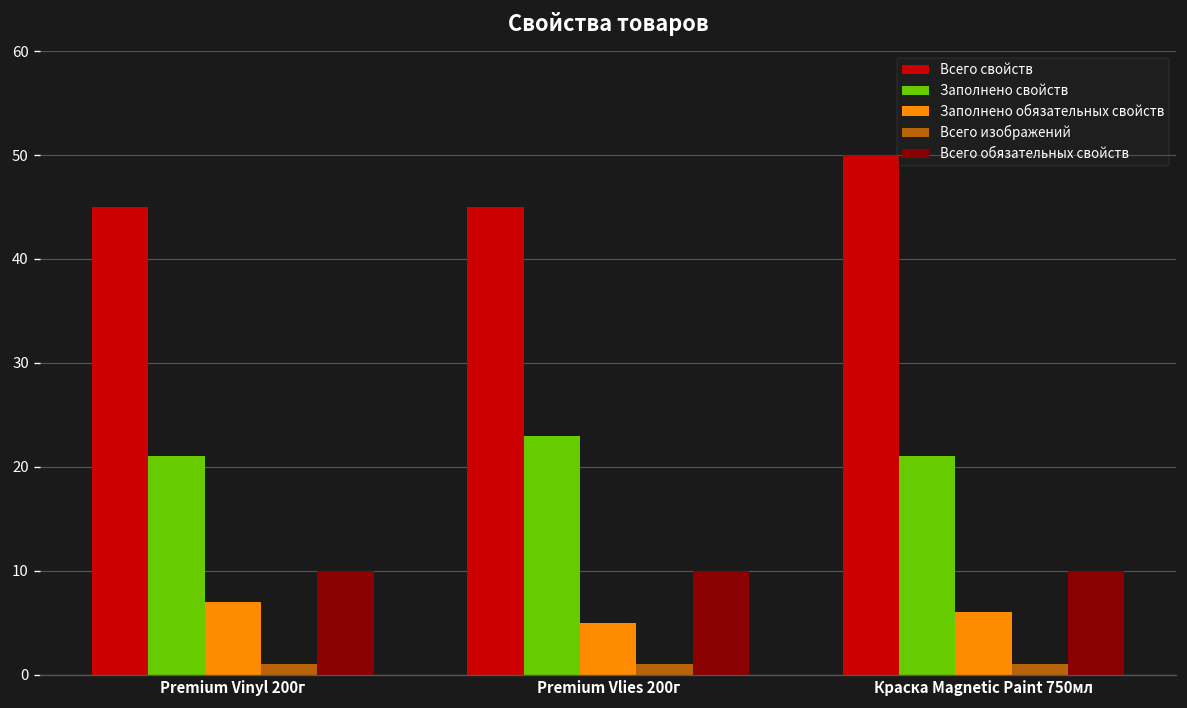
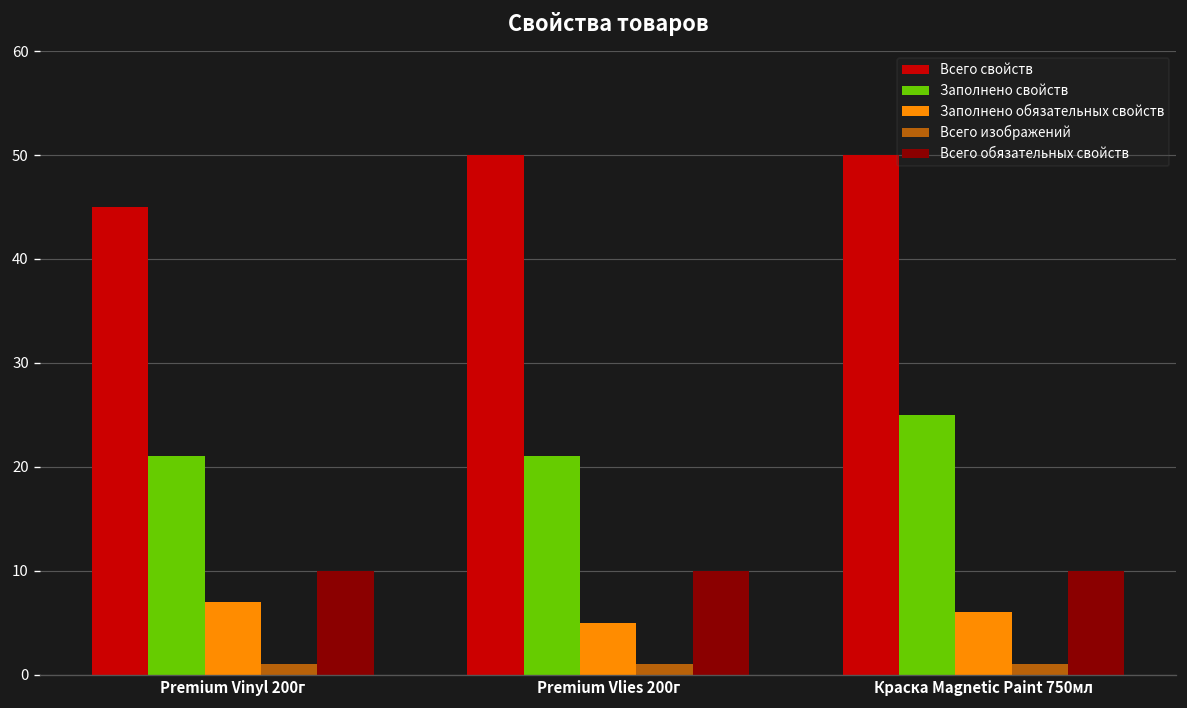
Всего свойств, Premium Vlies 200г: 45 -> 50
Заполнено свойств, Premium Vlies 200г: 23 -> 21
Заполнено свойств, Краска Magnetic Paint 750мл: 21 -> 25
